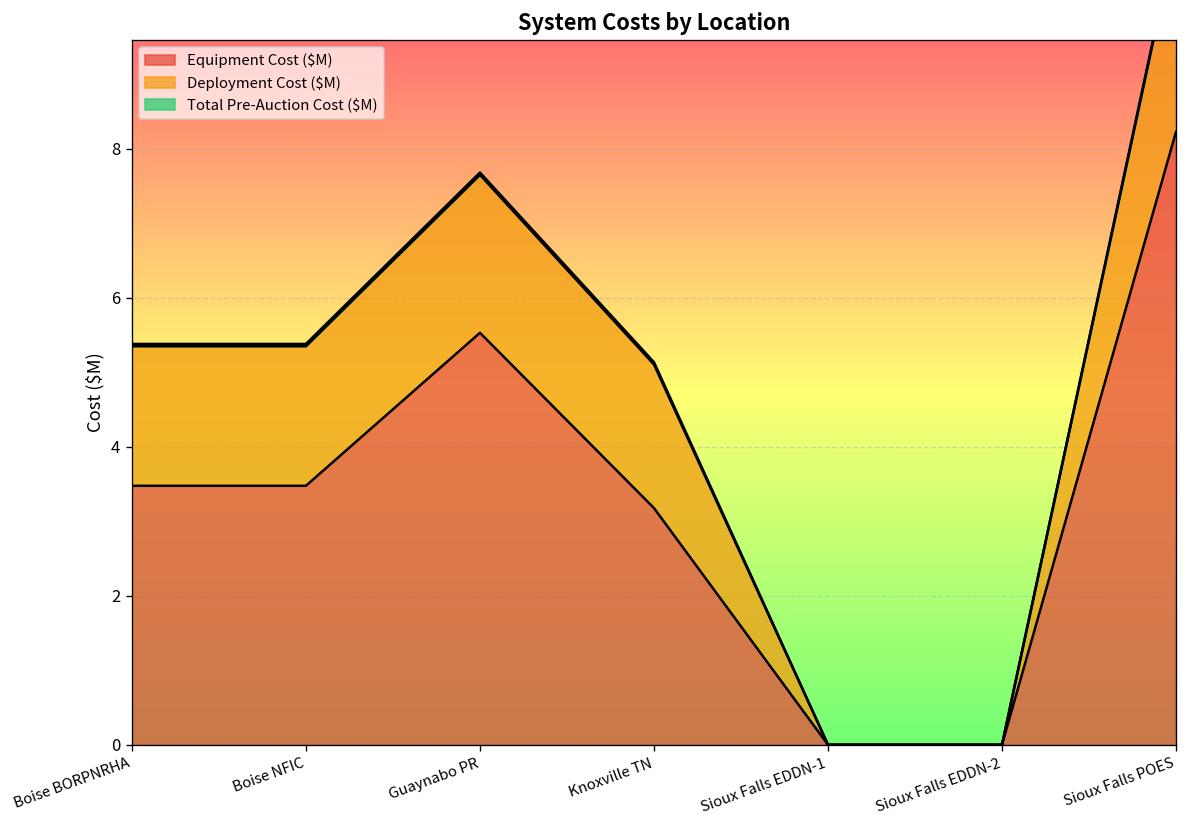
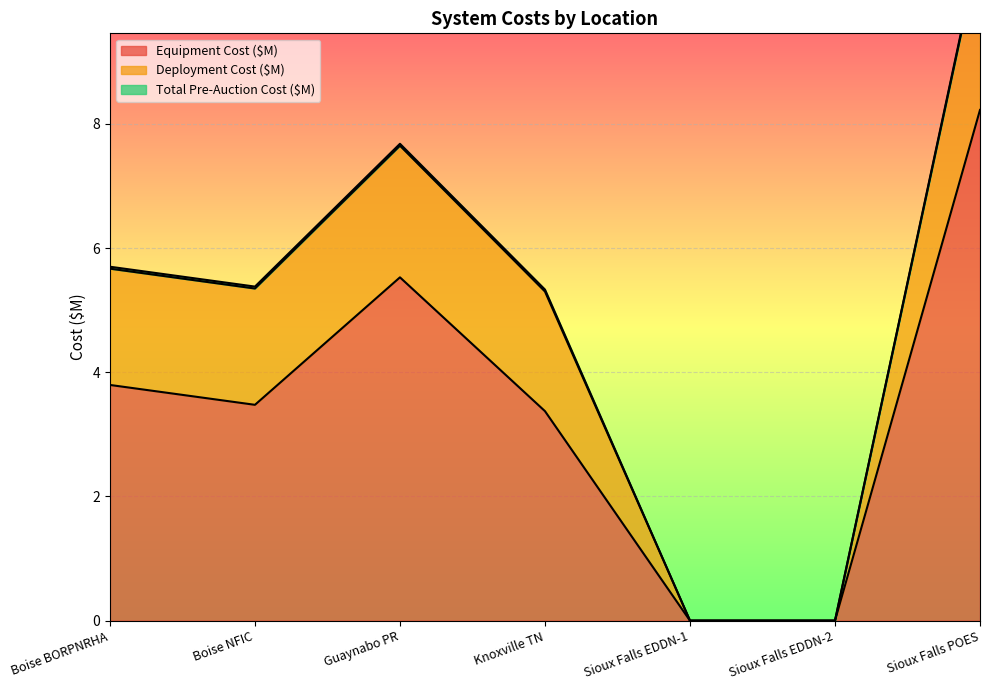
Equipment Cost ($M), Boise BORPNRHA: 3.5 -> 3.8
Equipment Cost ($M), Knoxville TN: 3.2 -> 3.4
